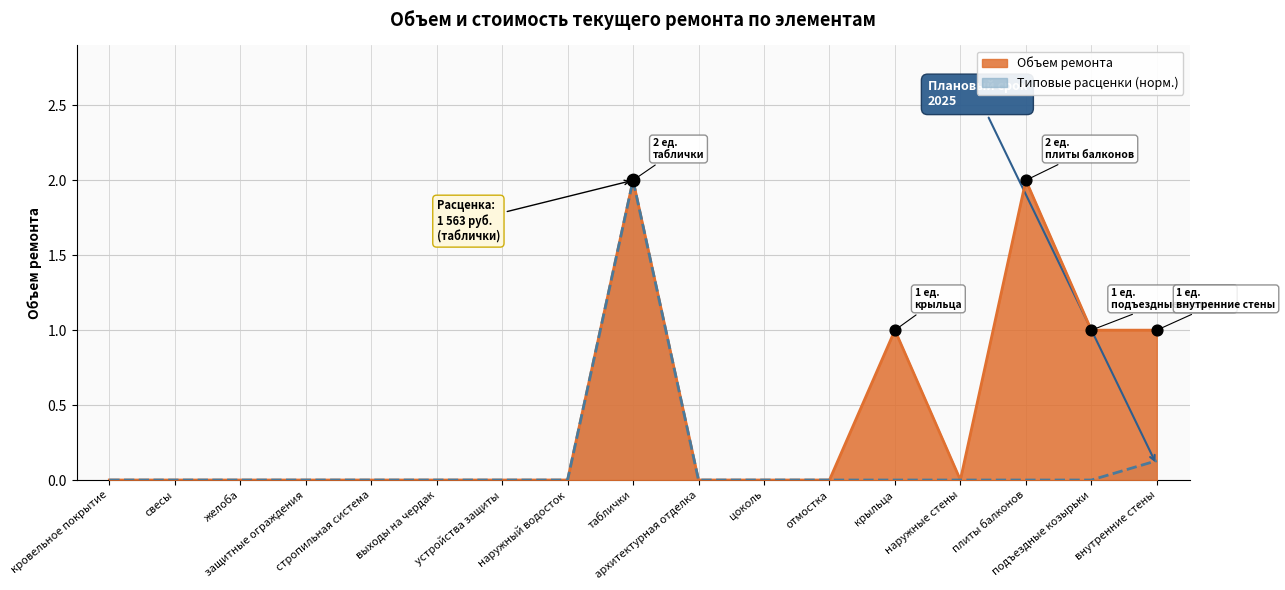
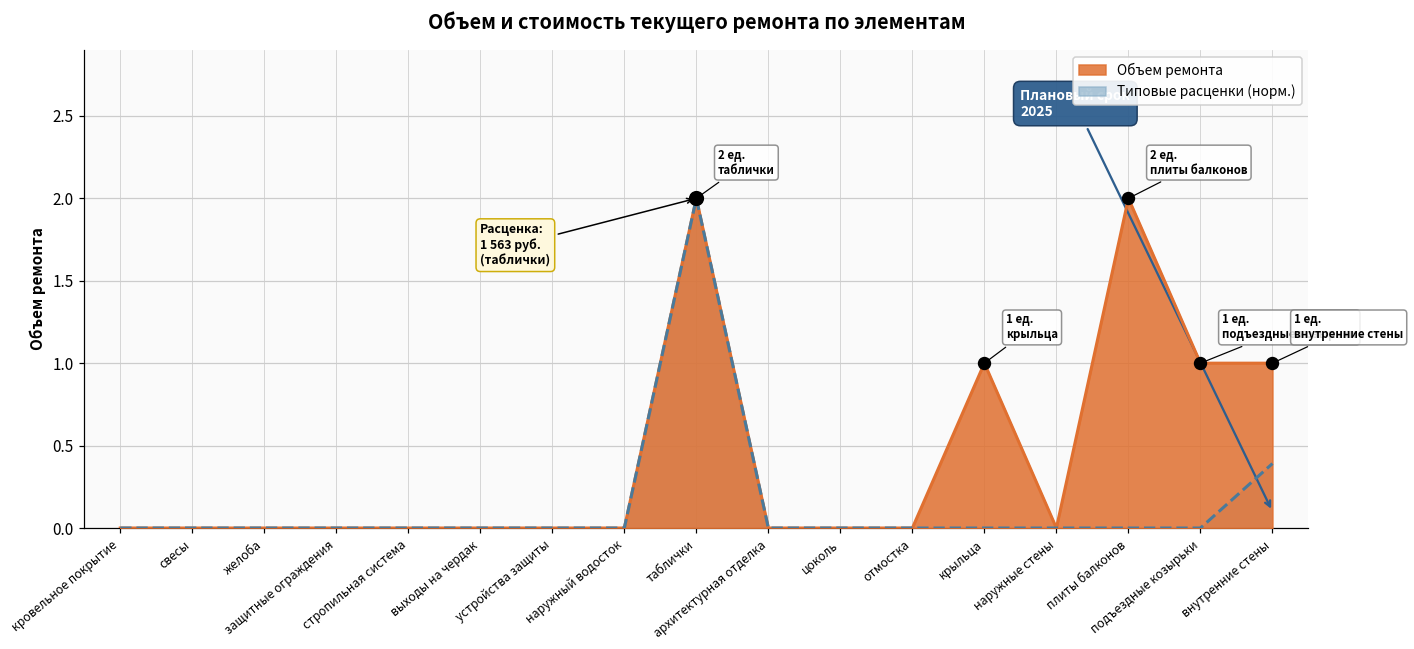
Типовые расценки (норм.), внутренние стены: 0.13 -> 0.39
